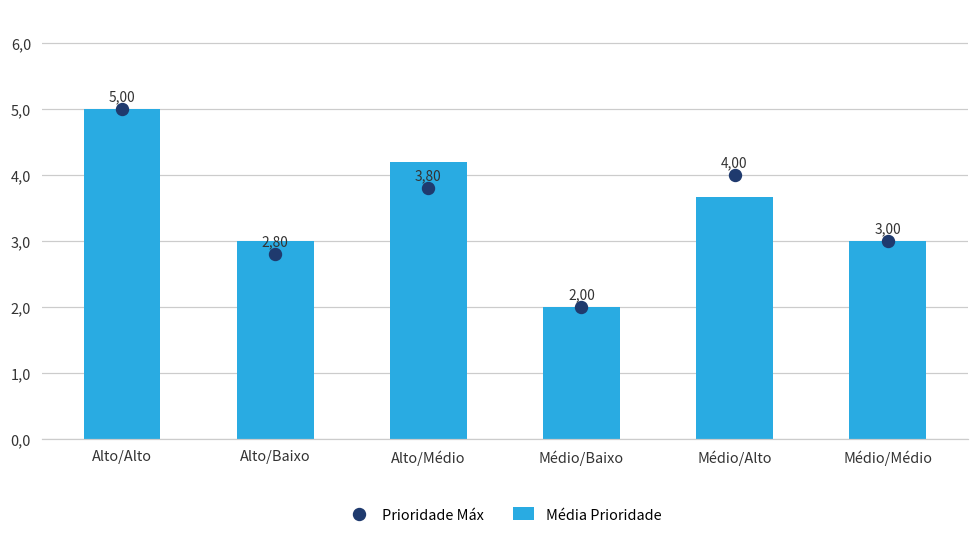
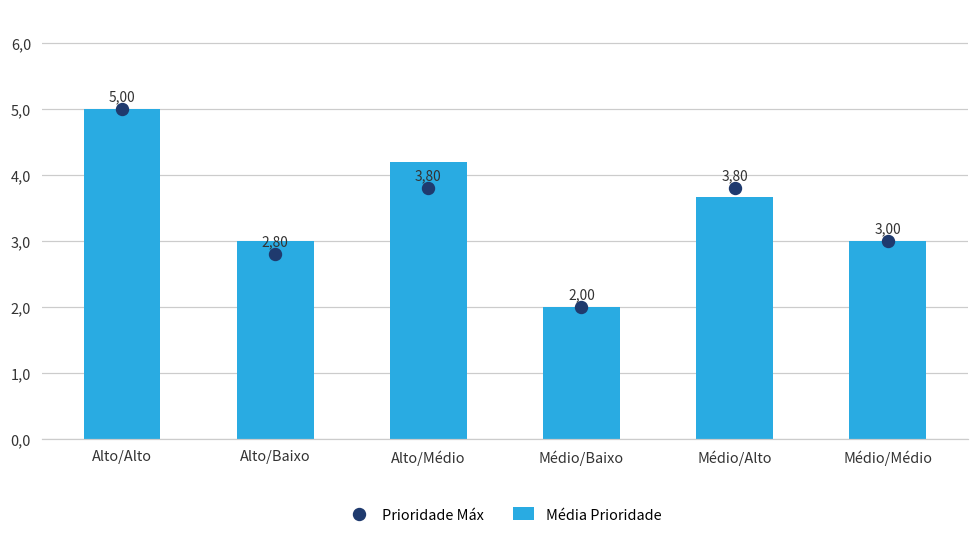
Prioridade Máx, Médio/Alto: 4,00 -> 3,80
